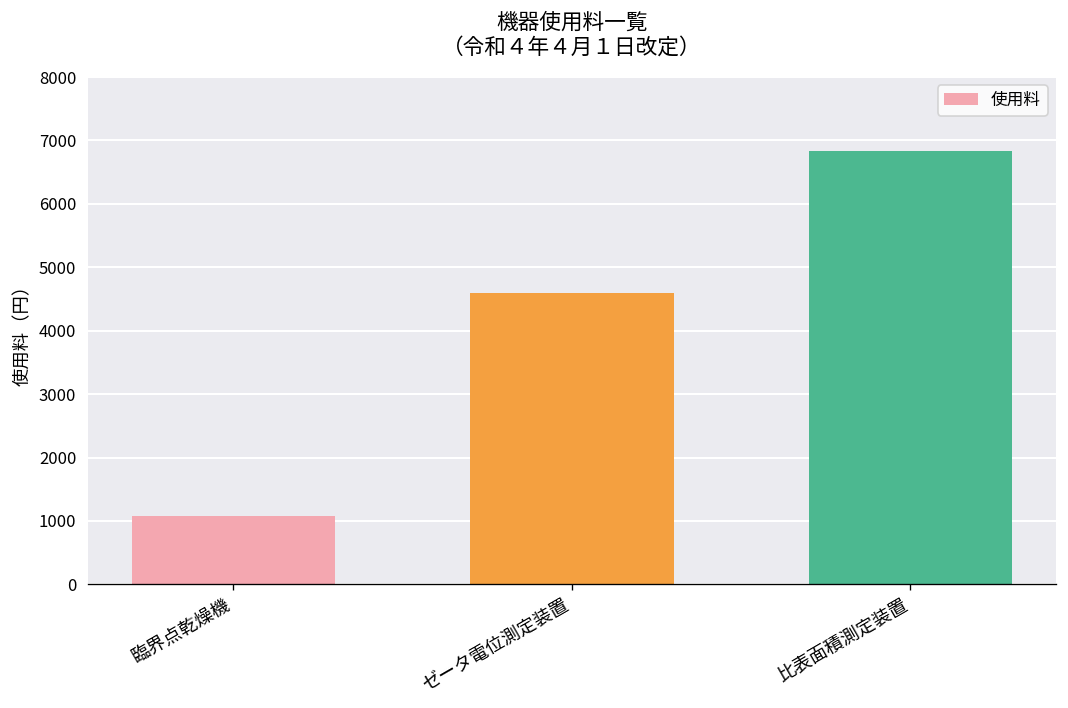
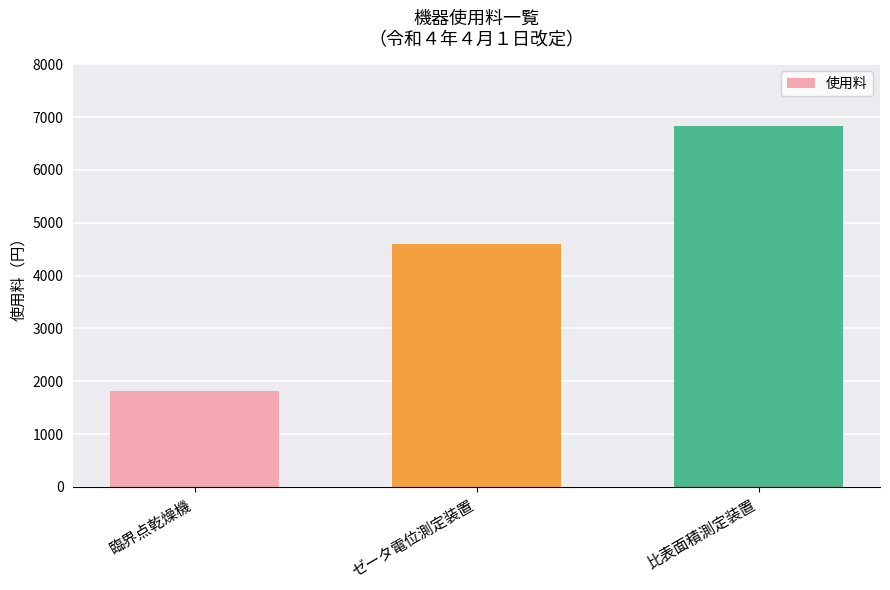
臨界点乾燥機: 1100 -> 1800
